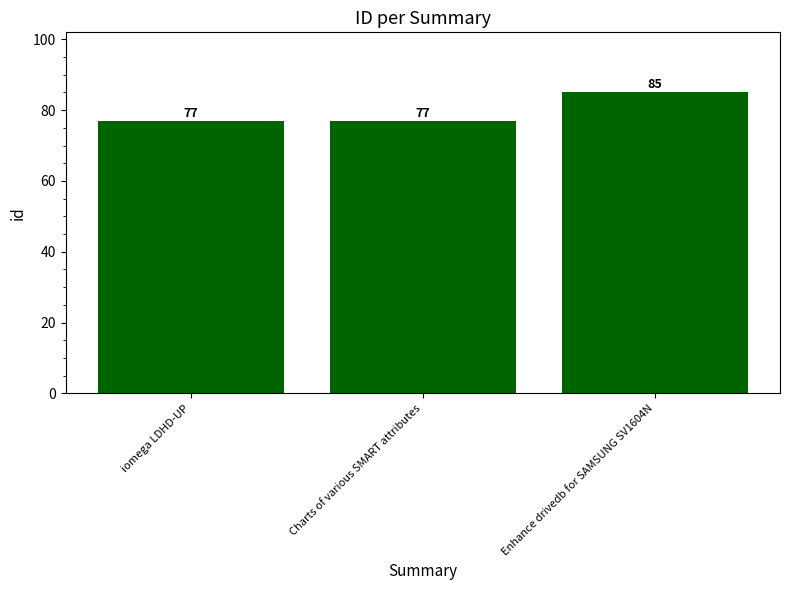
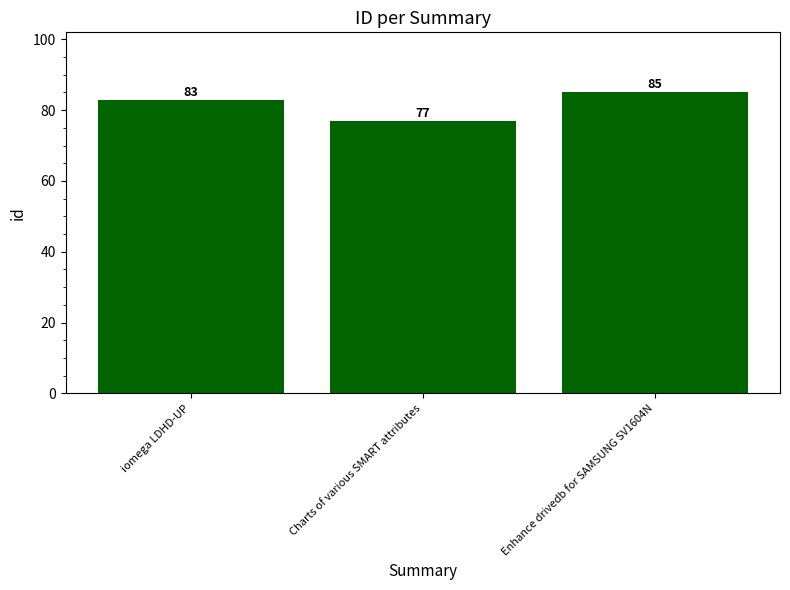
iomega LDHD-UP: 77 -> 83
